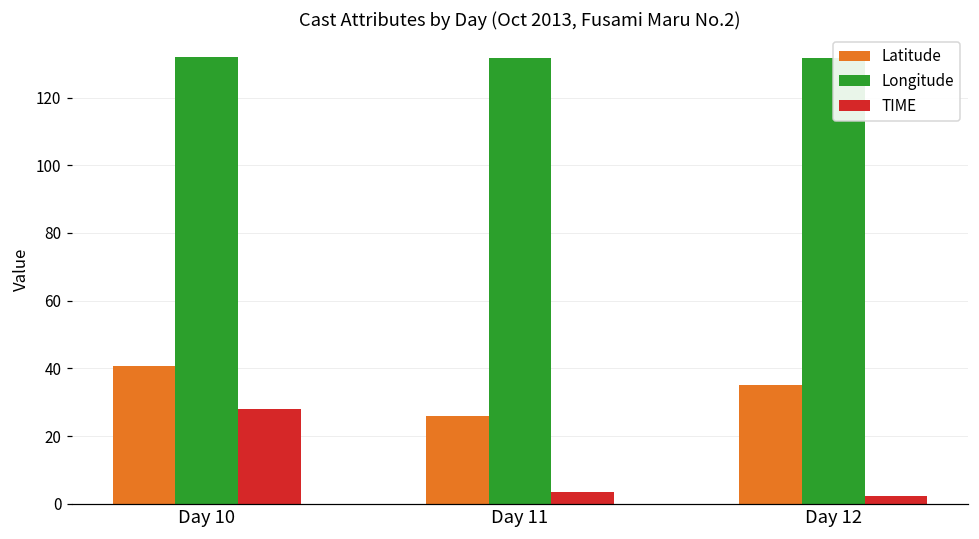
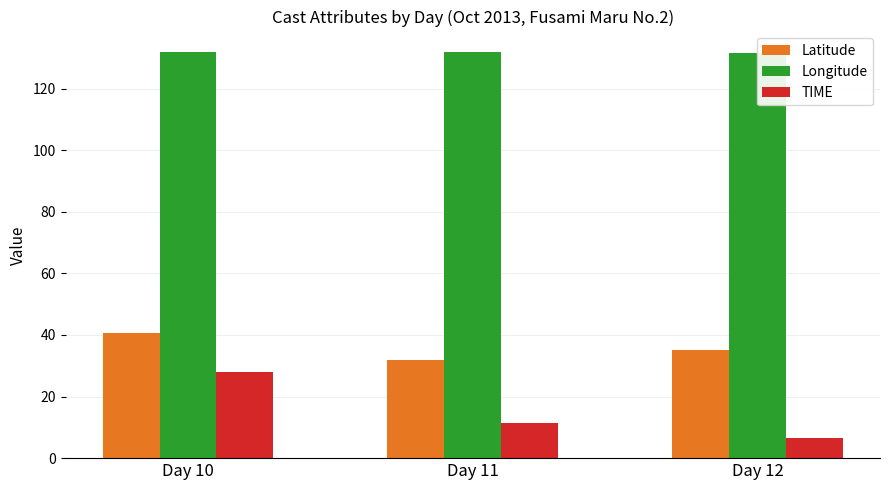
Latitude, Day 11: 26 -> 32
TIME, Day 11: 4 -> 11
TIME, Day 12: 2 -> 7
